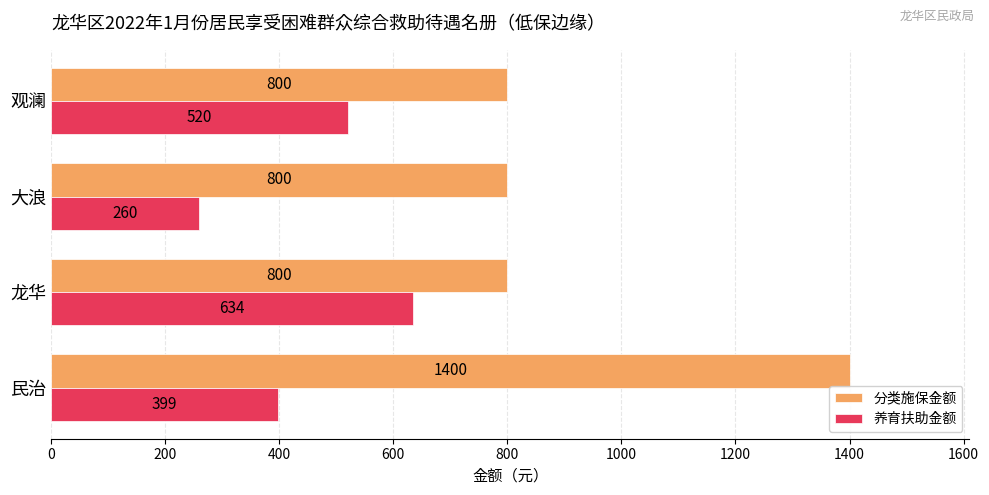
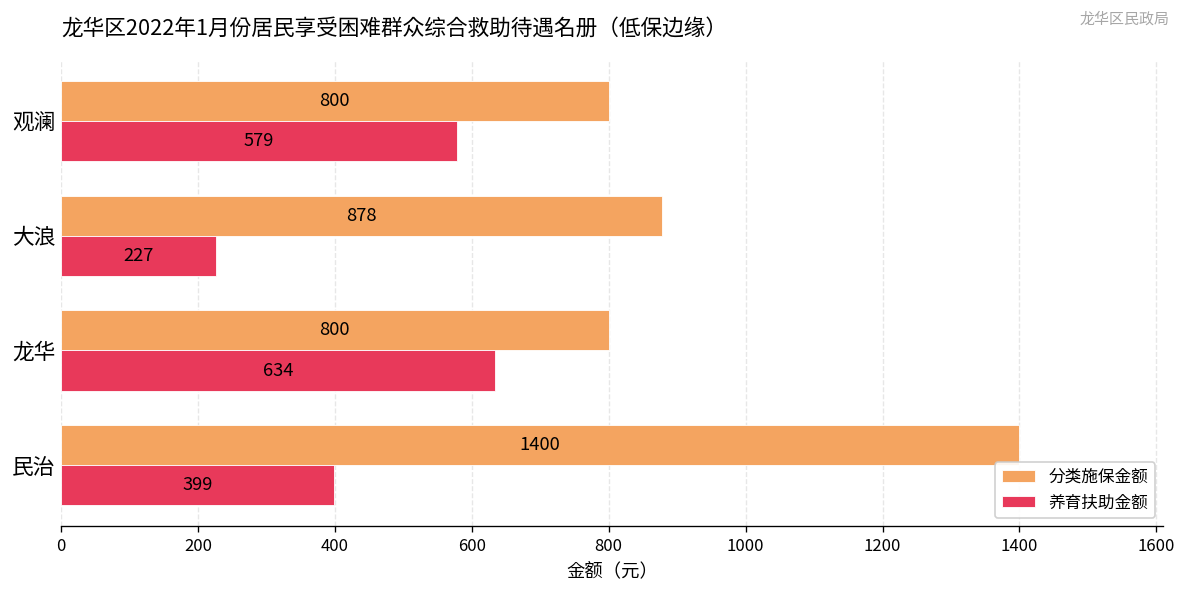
养育扶助金额, 观澜: 520 -> 579
分类施保金额, 大浪: 800 -> 878
养育扶助金额, 大浪: 260 -> 227
